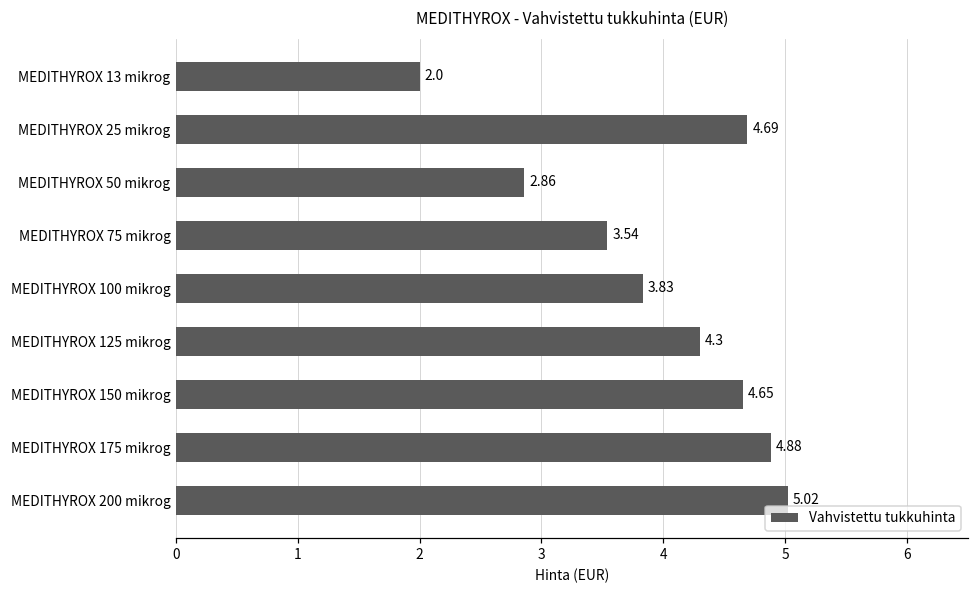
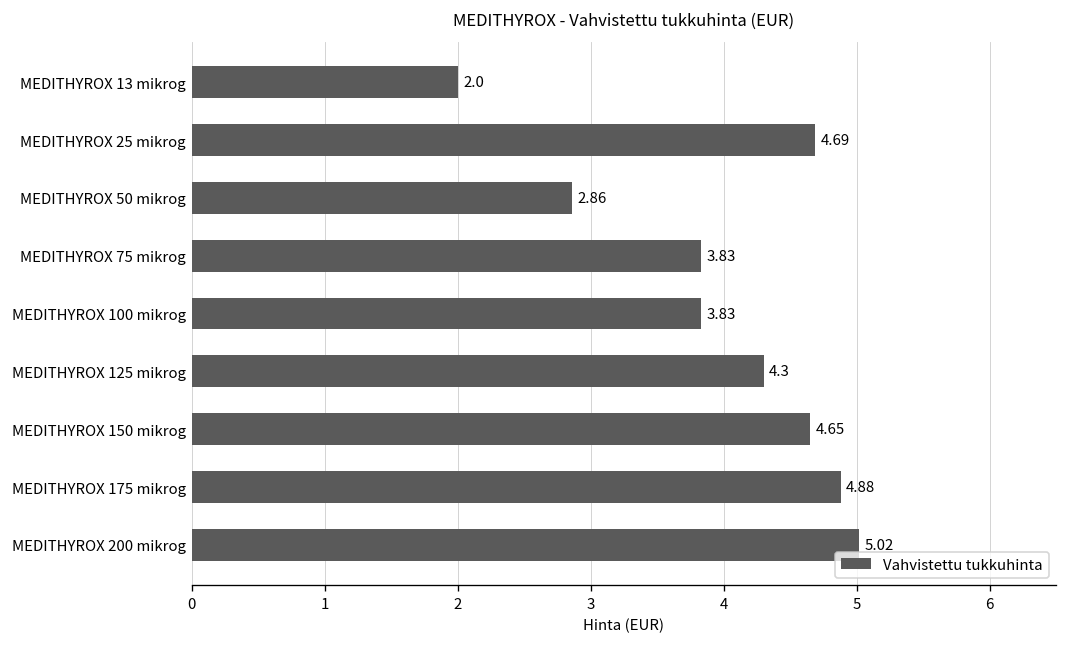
MEDITHYROX 75 mikrog: 3.54 -> 3.83
